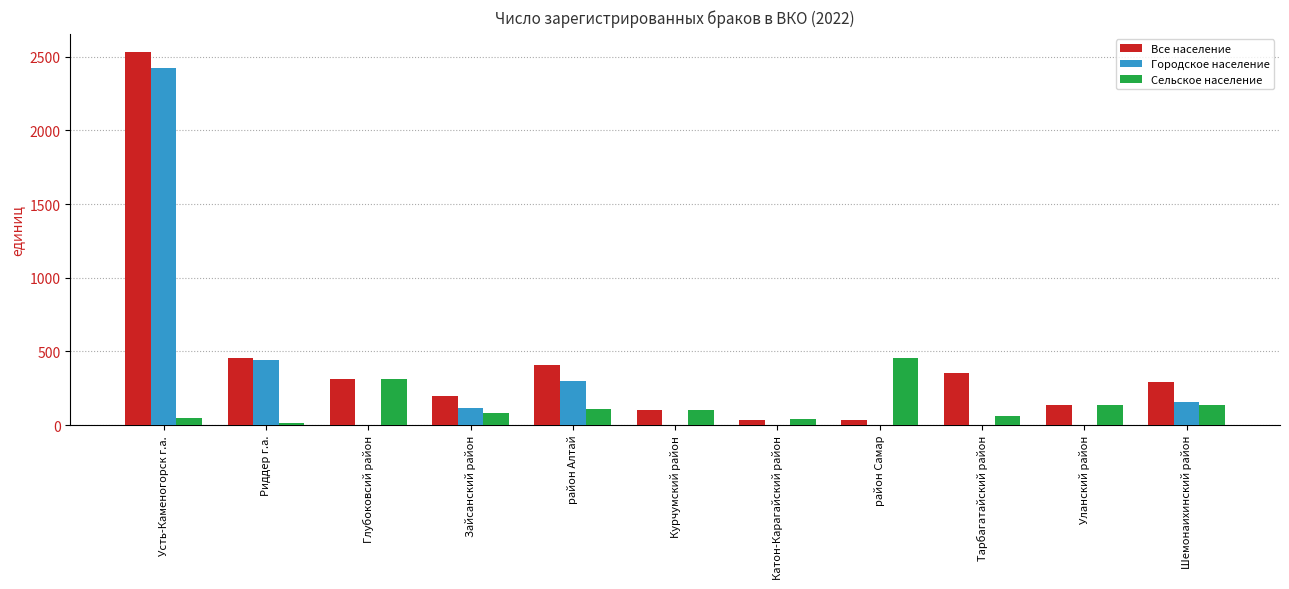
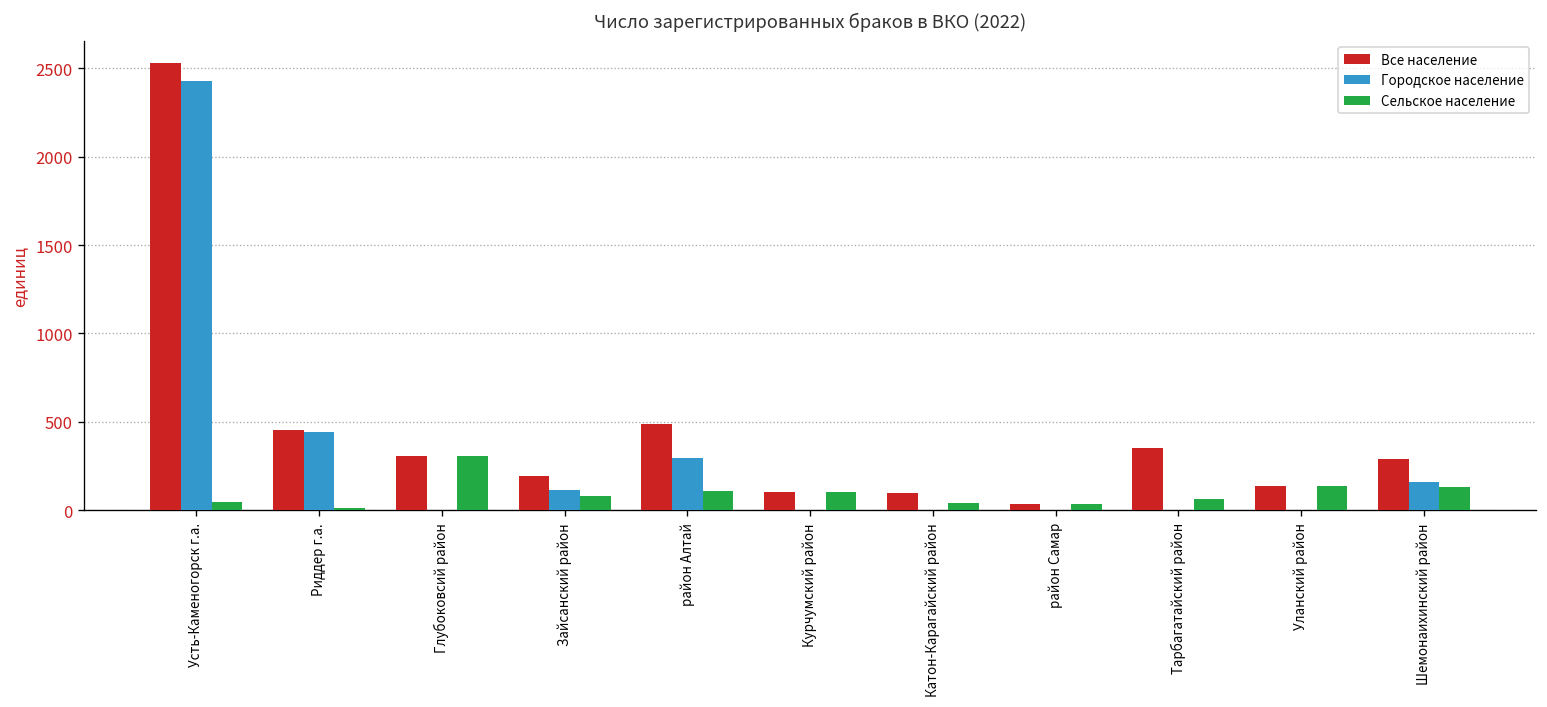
Все население, район Алтай: 410 -> 490
Все население, Катон-Карагайский район: 40 -> 100
Сельское население, район Самар: 460 -> 40
